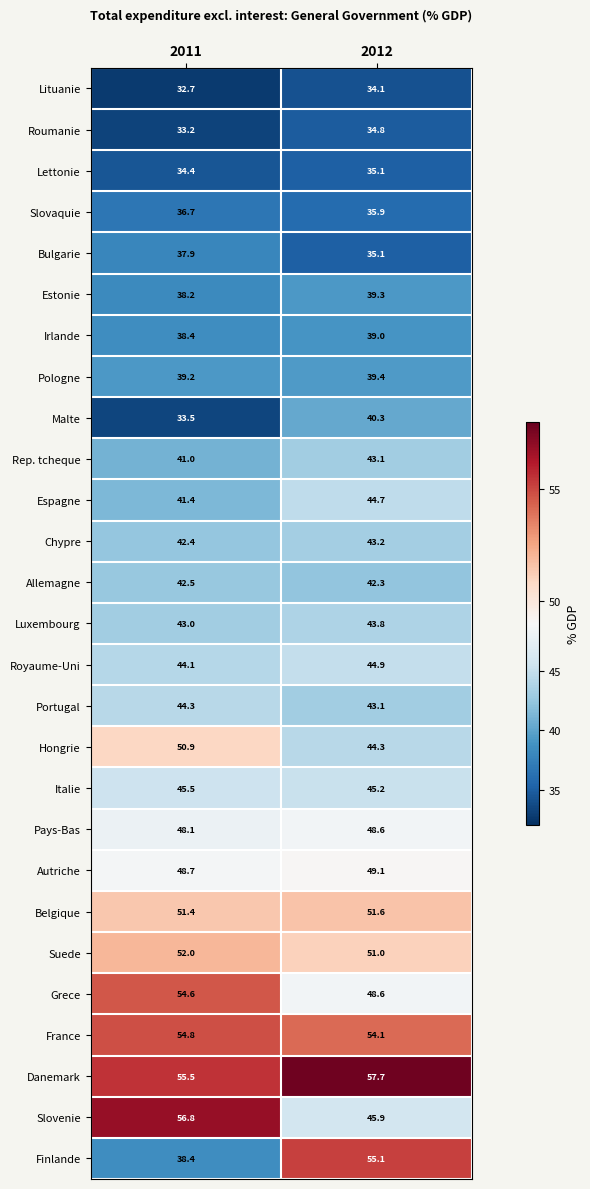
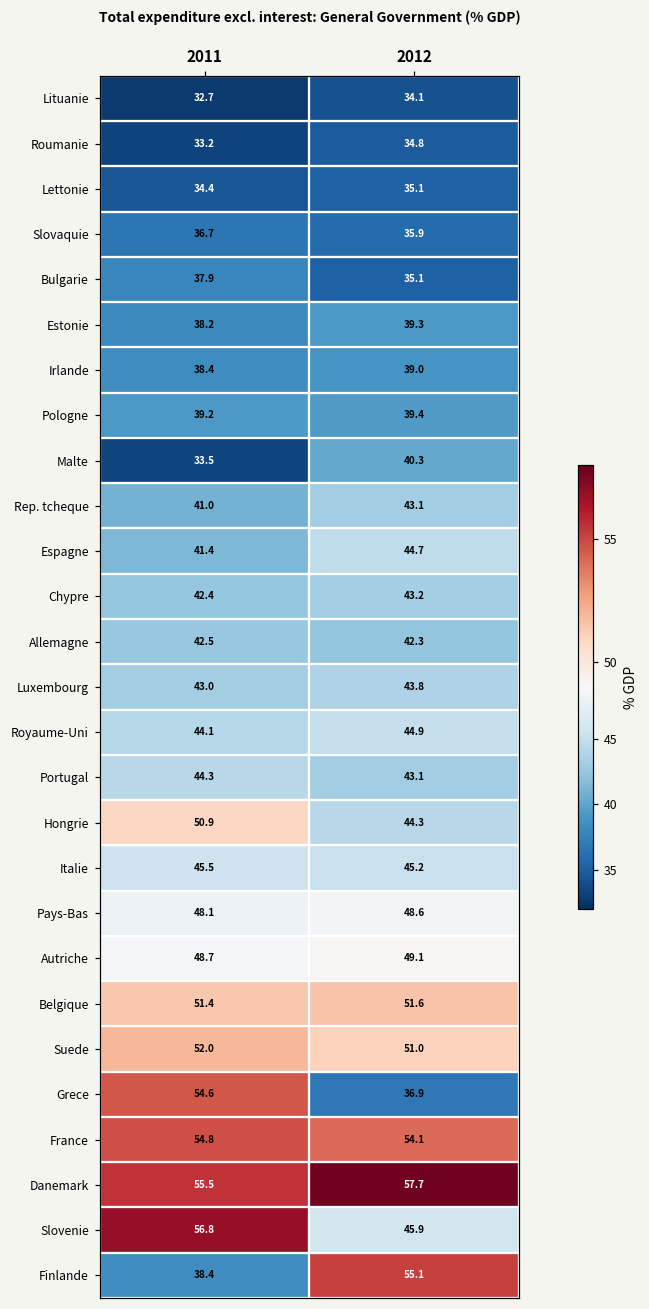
Grece, 2012: 48.6 -> 36.9
